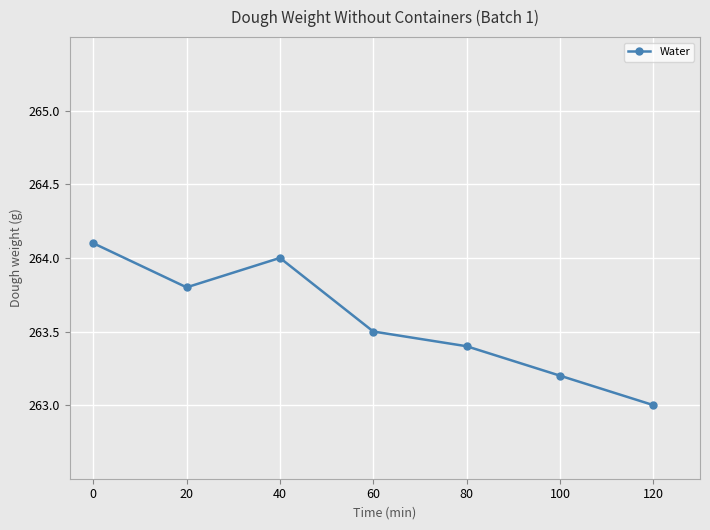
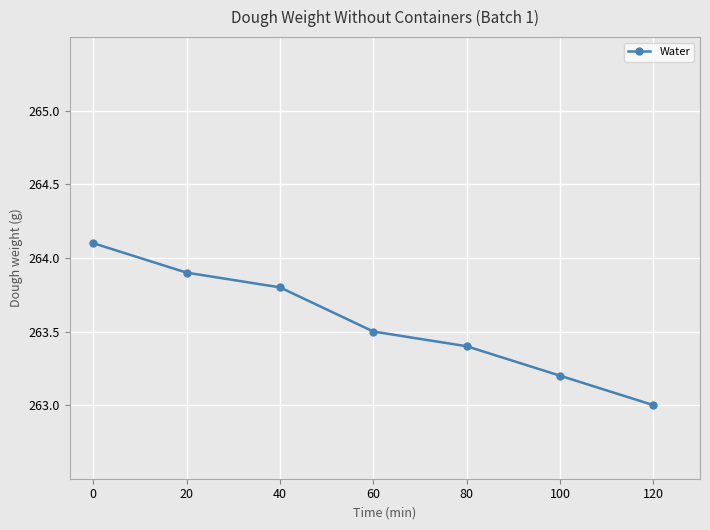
20: 263.8 -> 263.9
40: 264.0 -> 263.8
